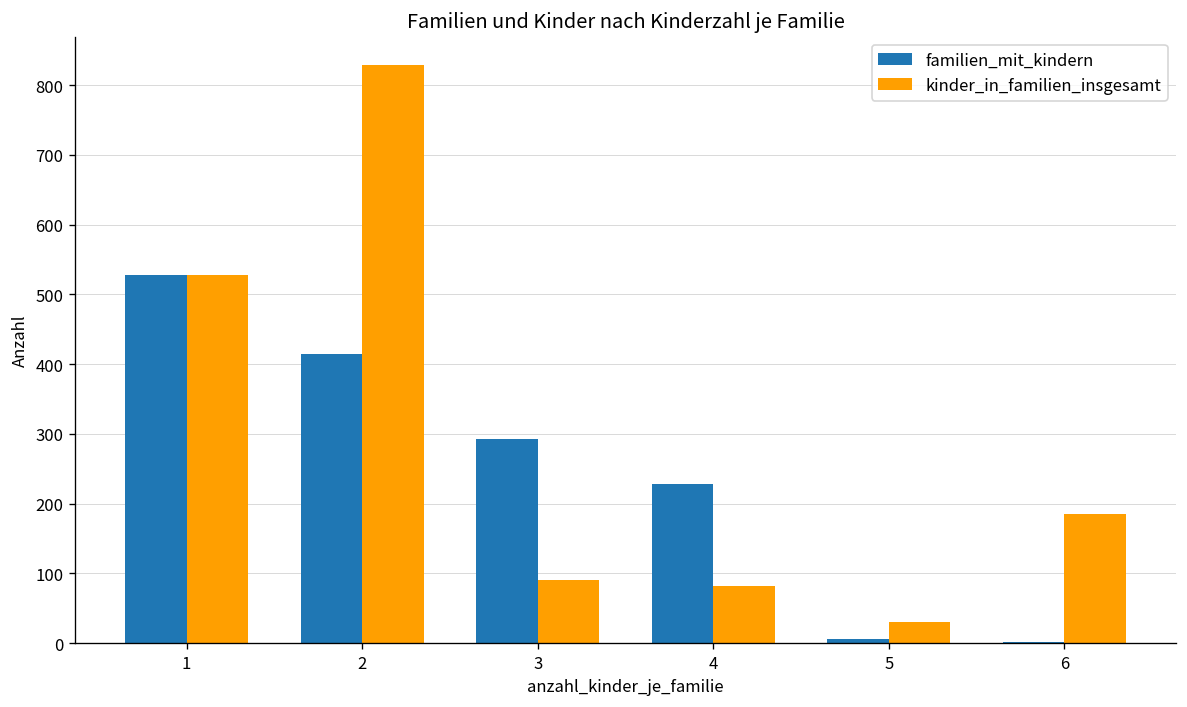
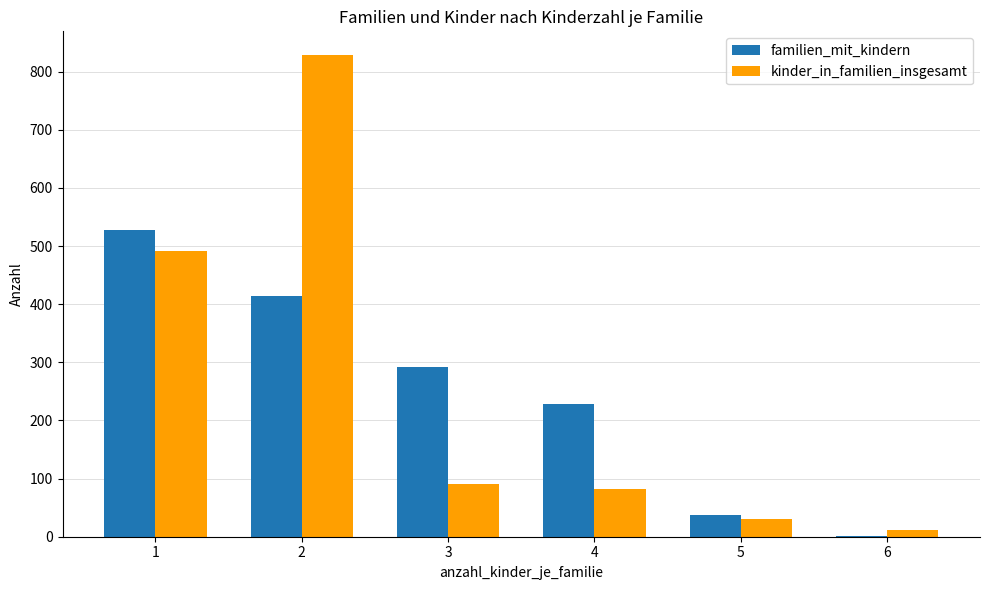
kinder_in_familien_insgesamt, 1: 530 -> 490
familien_mit_kindern, 5: 10 -> 40
kinder_in_familien_insgesamt, 6: 190 -> 10
